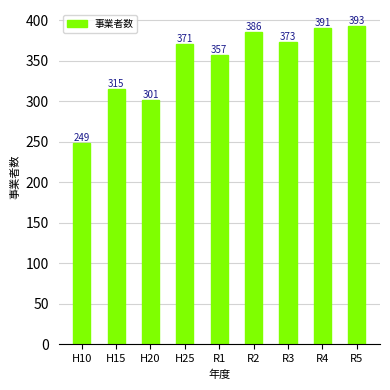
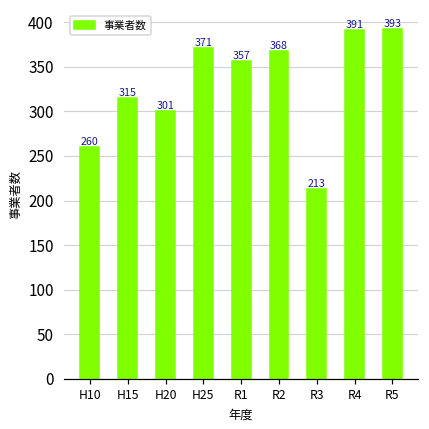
H10: 249 -> 260
R2: 386 -> 368
R3: 373 -> 213
